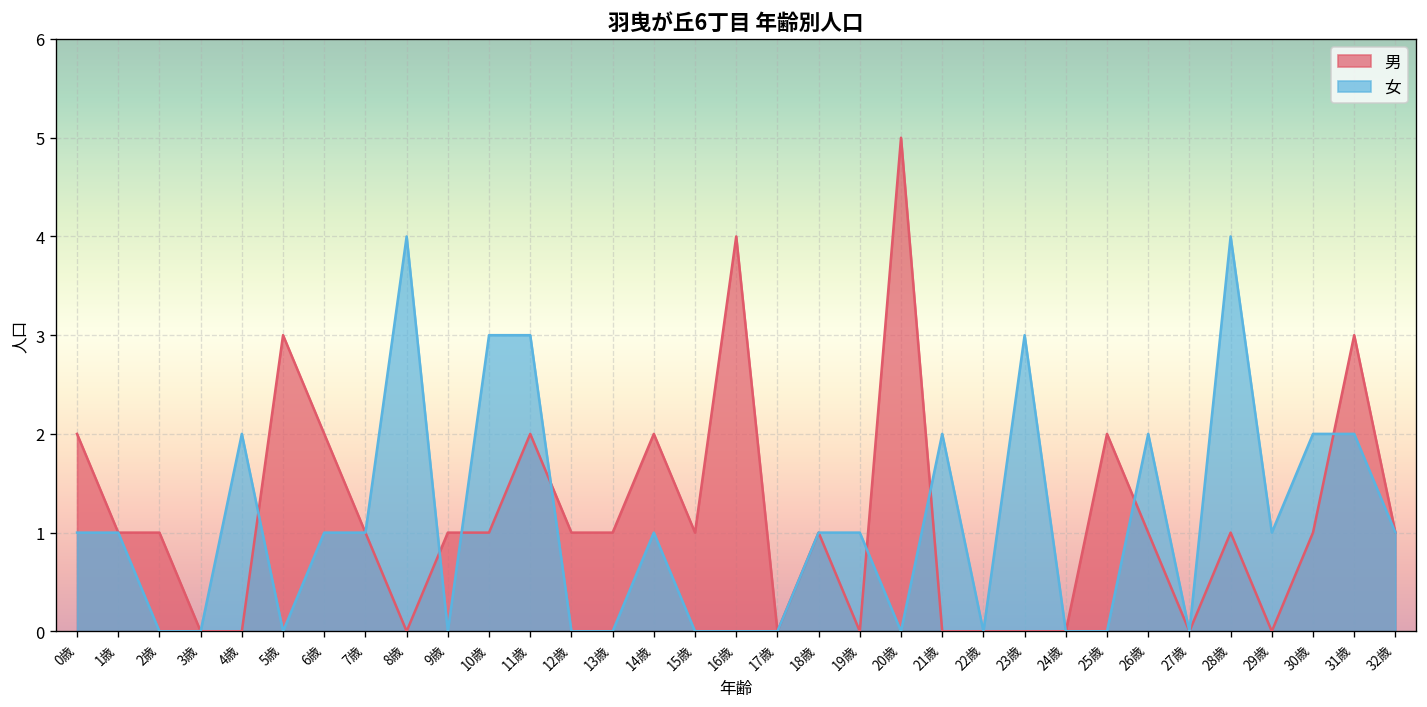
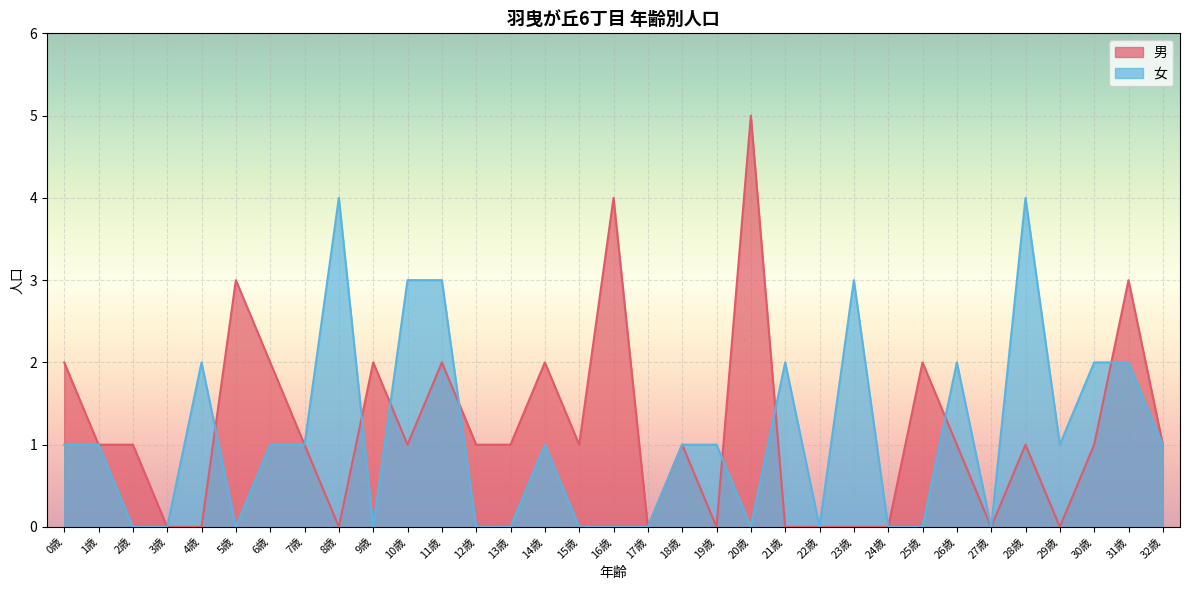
男, 9歳: 1 -> 2
